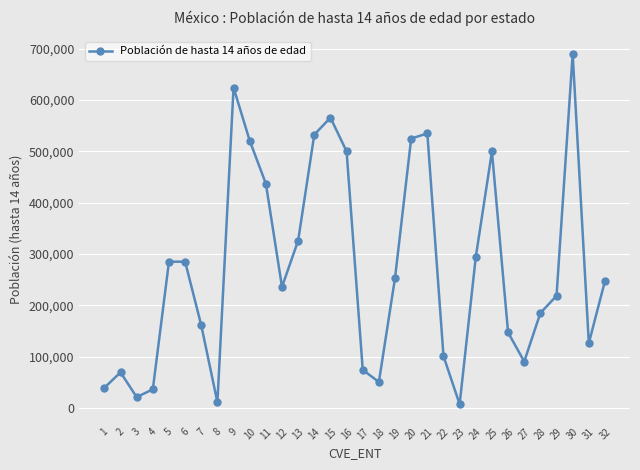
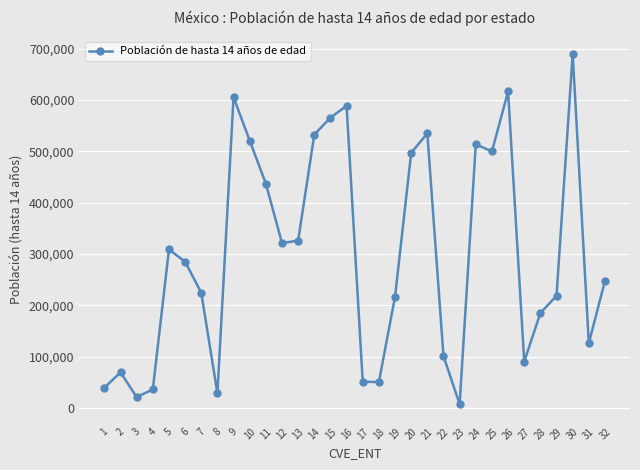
5: 290,000 -> 310,000
7: 160,000 -> 220,000
8: 10,000 -> 30,000
9: 620,000 -> 610,000
12: 240,000 -> 320,000
16: 500,000 -> 590,000
17: 70,000 -> 50,000
19: 250,000 -> 220,000
20: 530,000 -> 500,000
24: 290,000 -> 510,000
26: 150,000 -> 620,000
